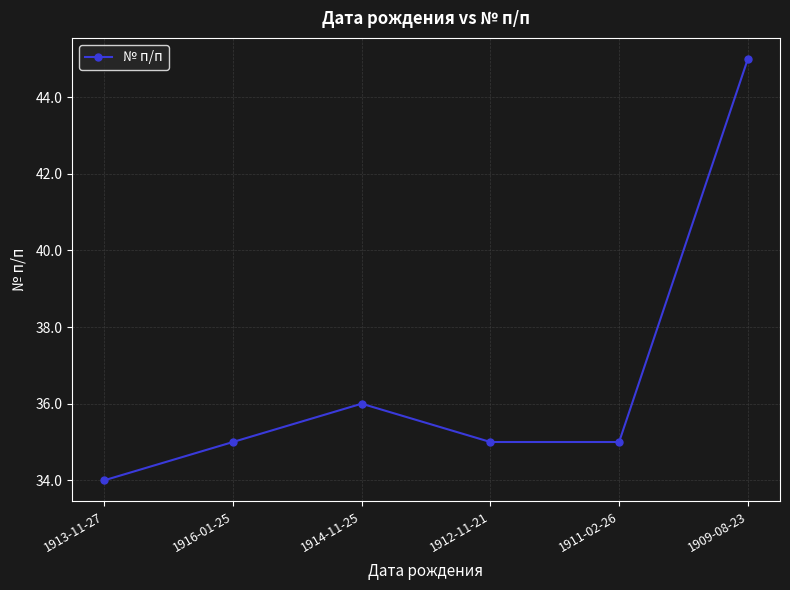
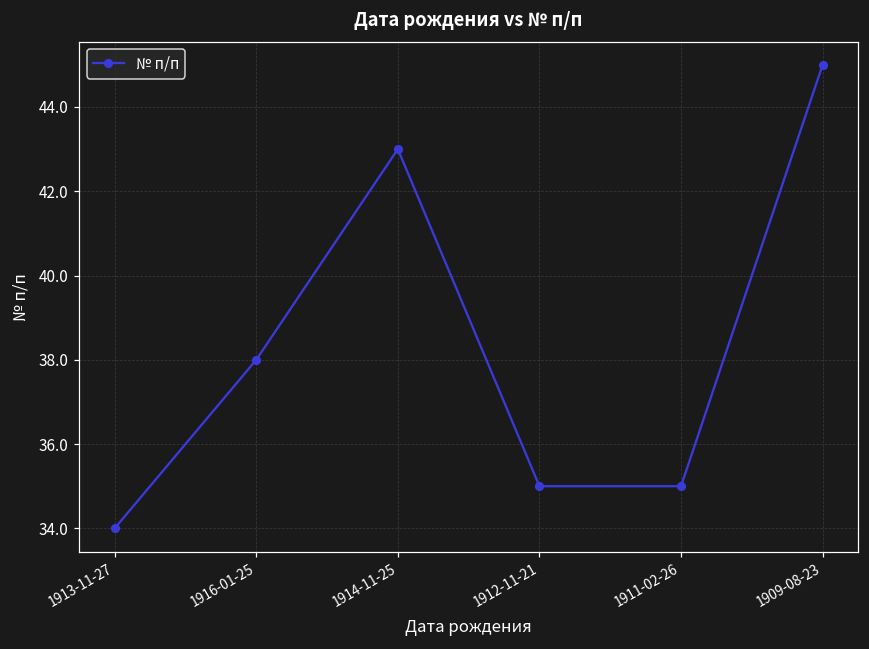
1916-01-25: 35 -> 38
1914-11-25: 36 -> 43
